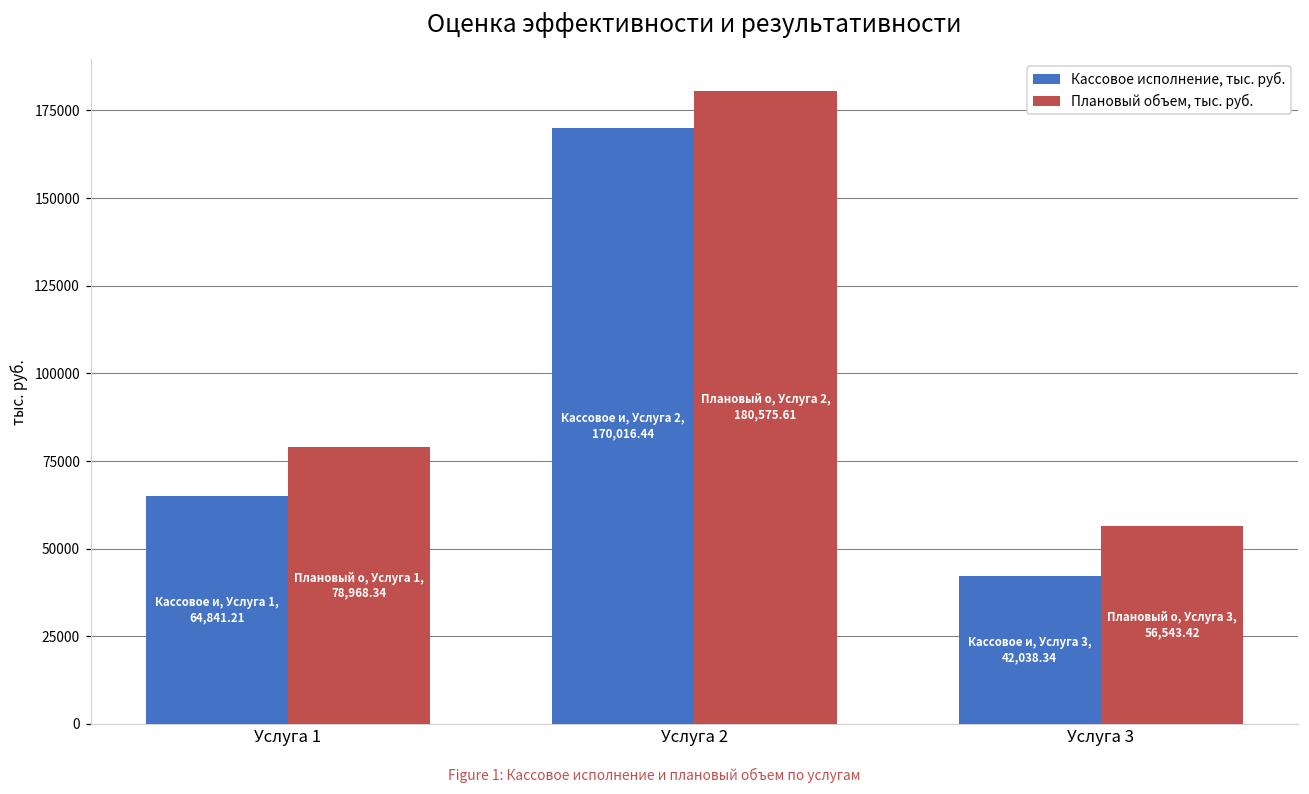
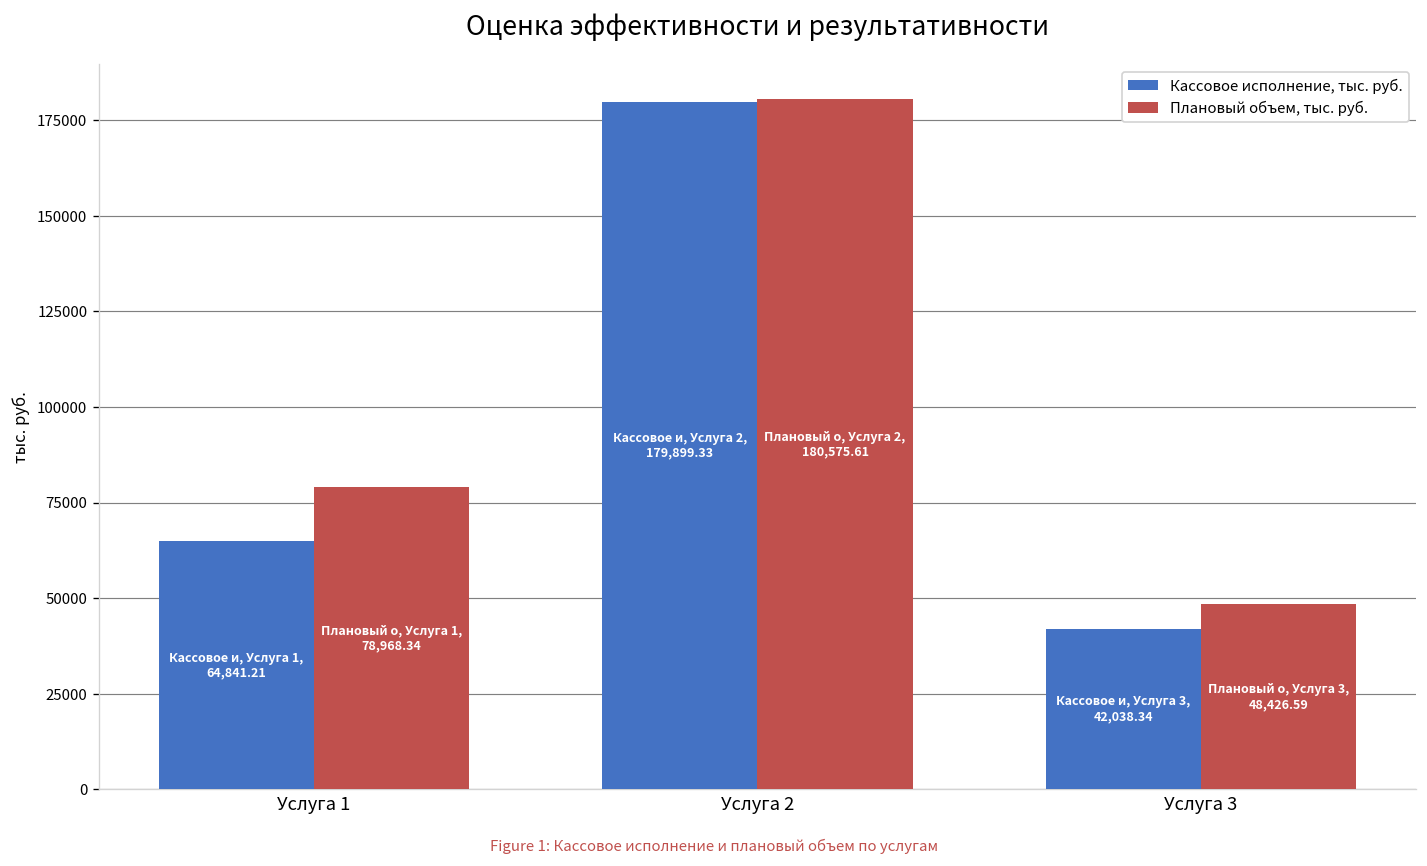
Кассовое исполнение, тыс. руб., Услуга 2: 170,016.44 -> 179,899.33
Плановый объем, тыс. руб., Услуга 3: 56,543.42 -> 48,426.59
